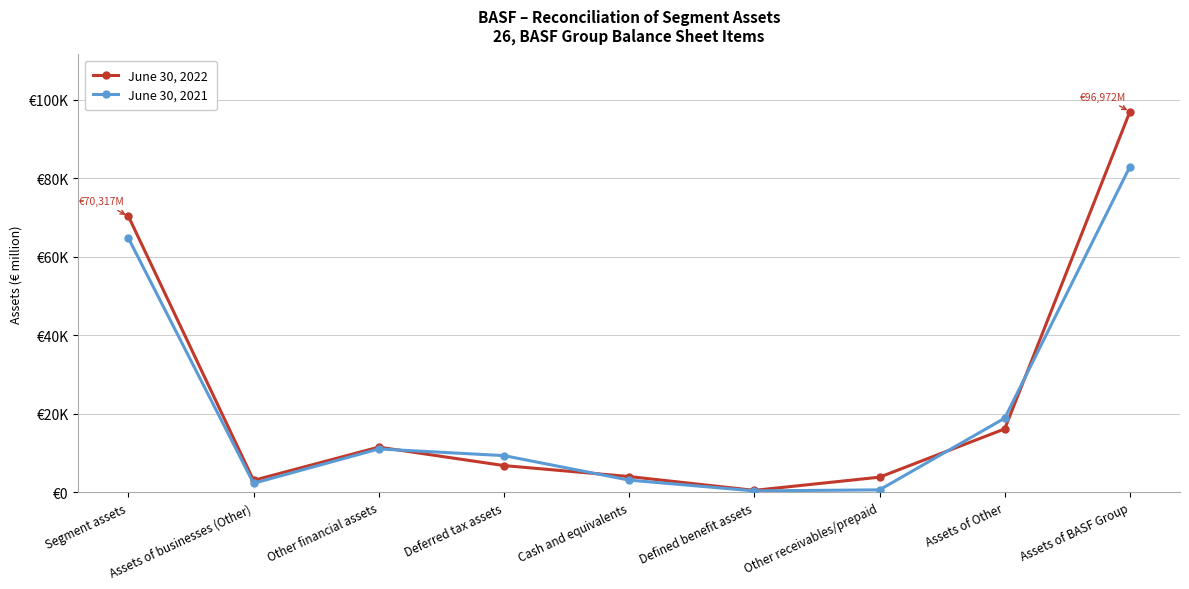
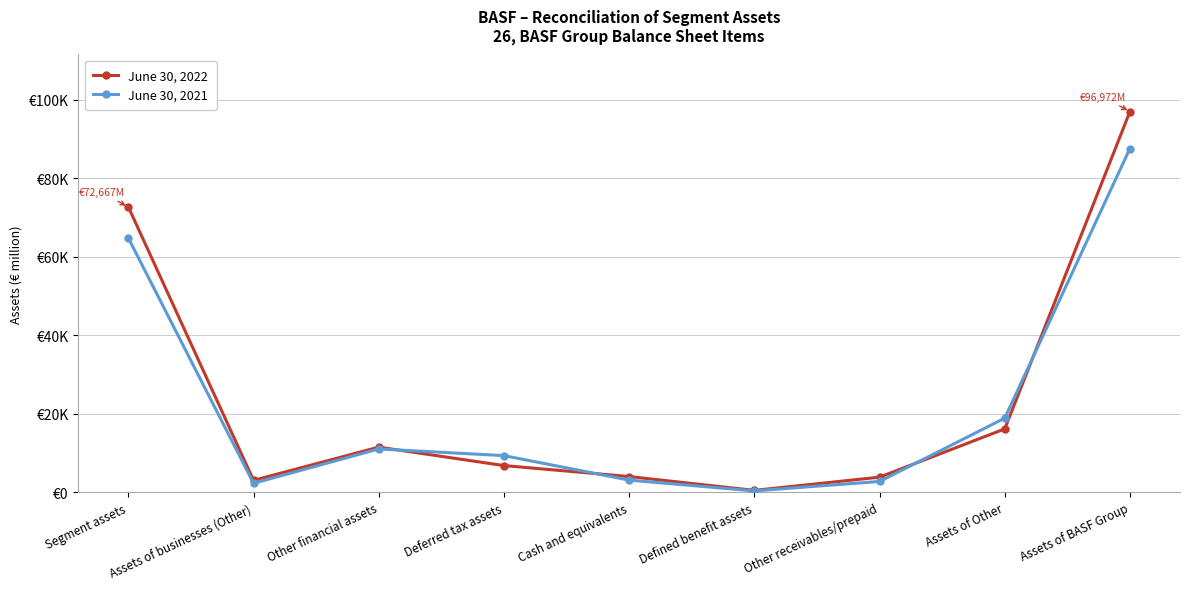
June 30, 2022, Segment assets: €70,317M -> €72,667M
June 30, 2021, Other receivables/prepaid: €1000 -> €3000
June 30, 2021, Assets of BASF Group: €83000 -> €88000
